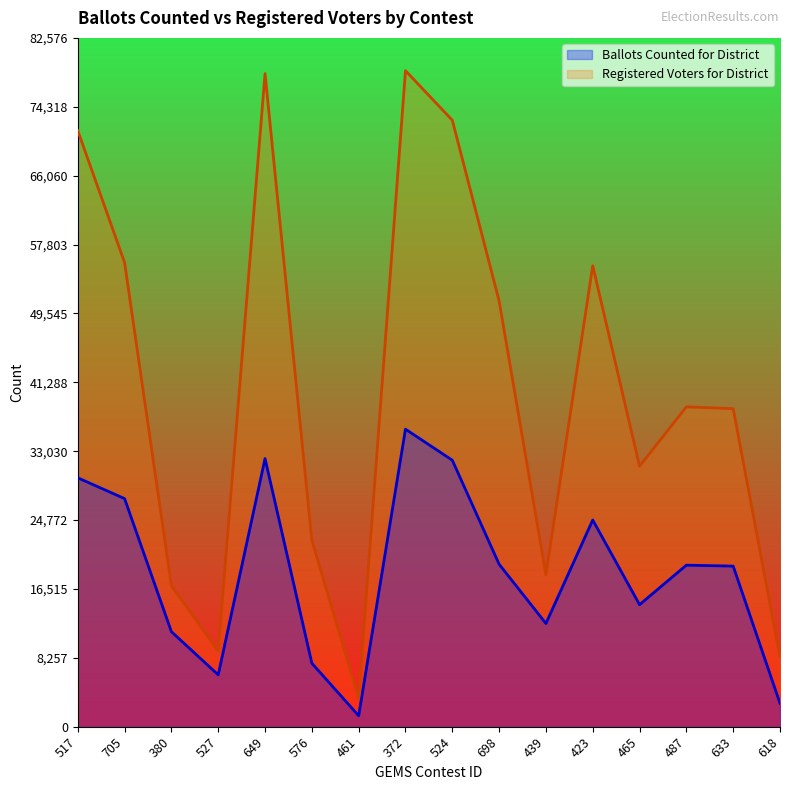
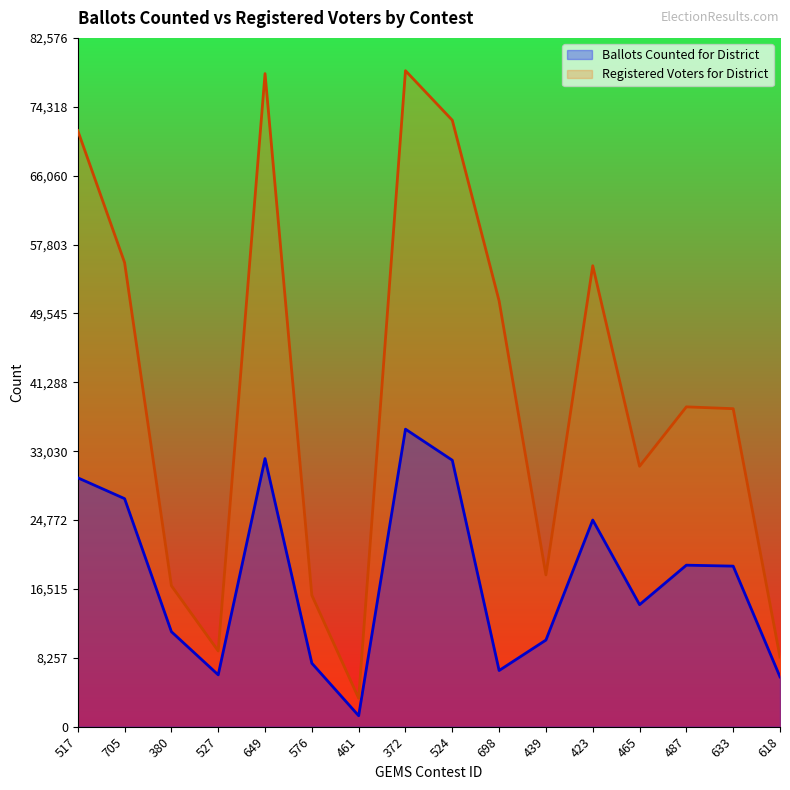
Registered Voters for District, 576: 22,000 -> 16,000
Ballots Counted for District, 698: 19,000 -> 7,000
Ballots Counted for District, 439: 12,000 -> 10,000
Ballots Counted for District, 618: 3,000 -> 6,000
